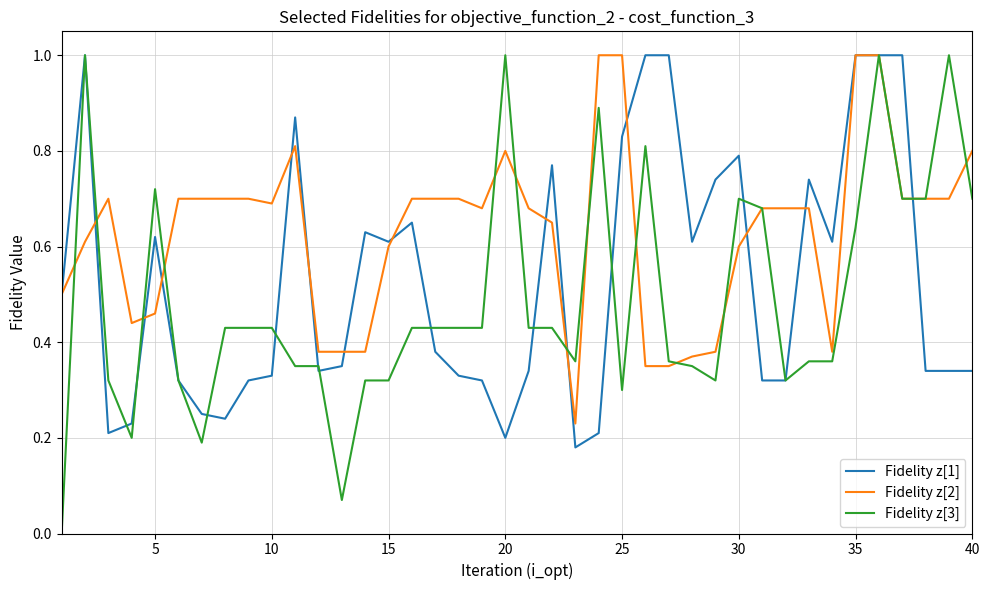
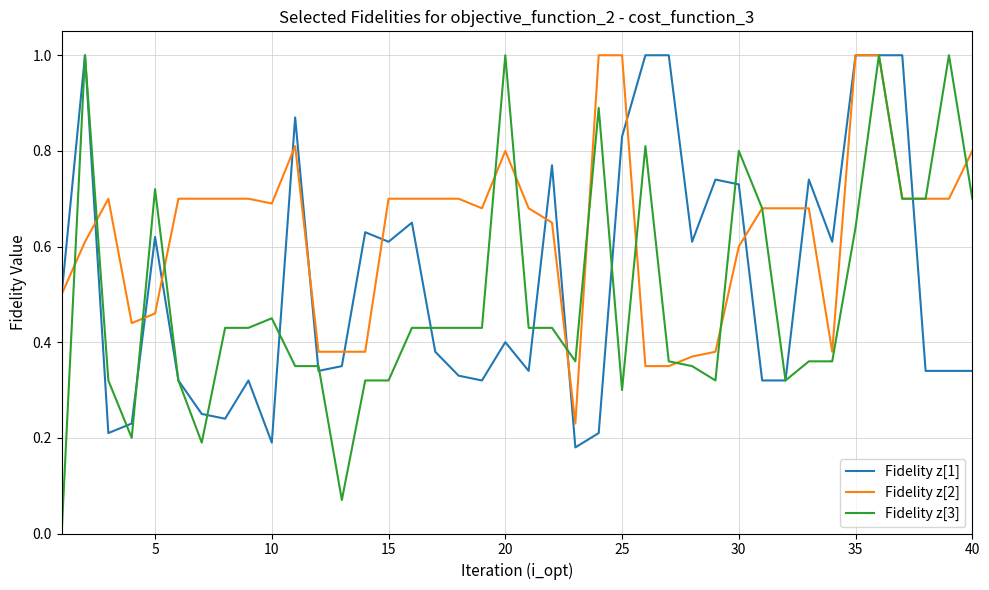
Fidelity z[1], 10: 0.33 -> 0.19
Fidelity z[3], 10: 0.43 -> 0.45
Fidelity z[2], 15: 0.6 -> 0.7
Fidelity z[1], 20: 0.2 -> 0.4
Fidelity z[1], 30: 0.79 -> 0.73
Fidelity z[3], 30: 0.7 -> 0.8
